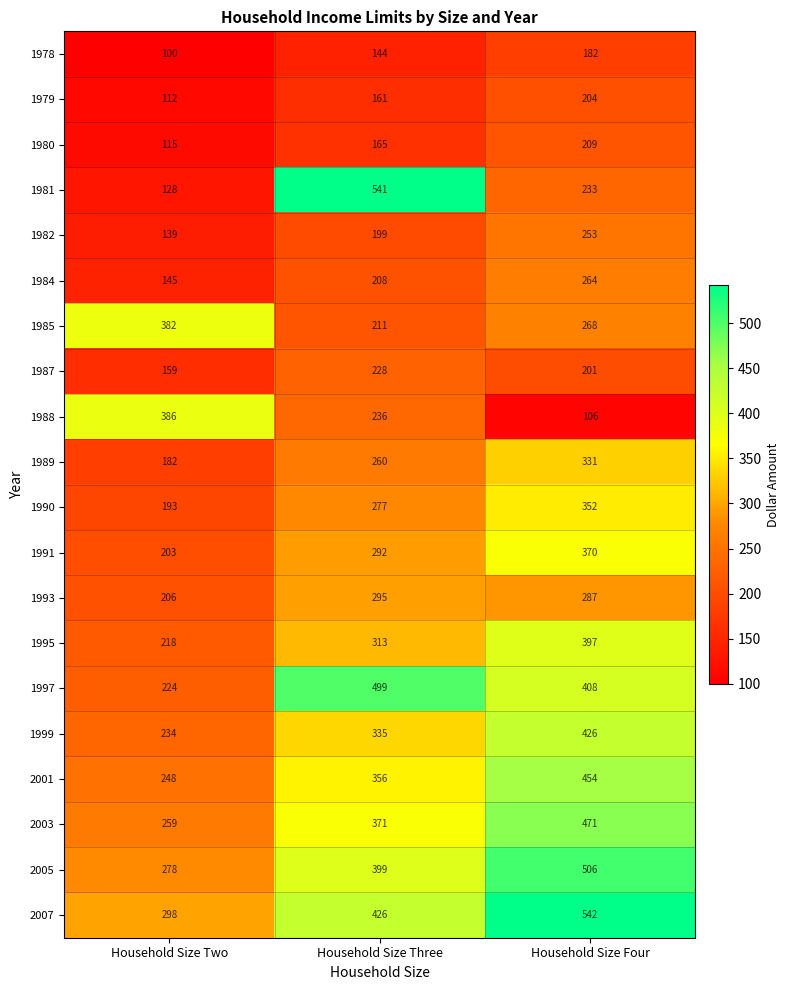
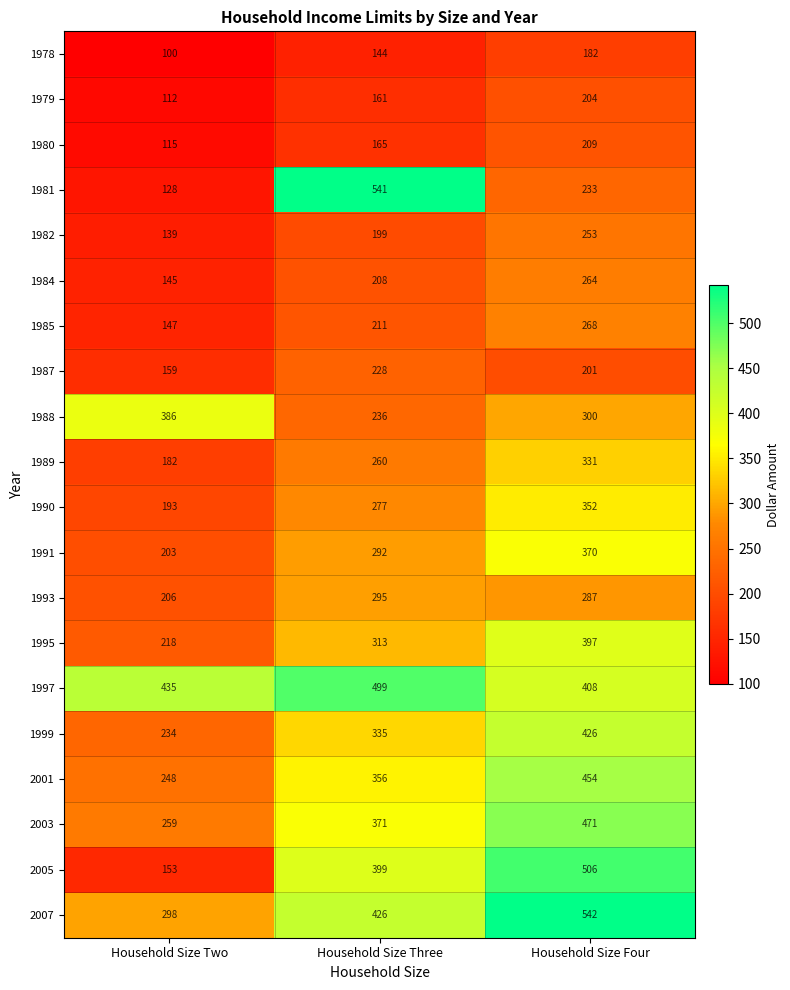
1985, Household Size Two: 382 -> 147
1988, Household Size Four: 106 -> 300
1997, Household Size Two: 224 -> 435
2005, Household Size Two: 278 -> 153
